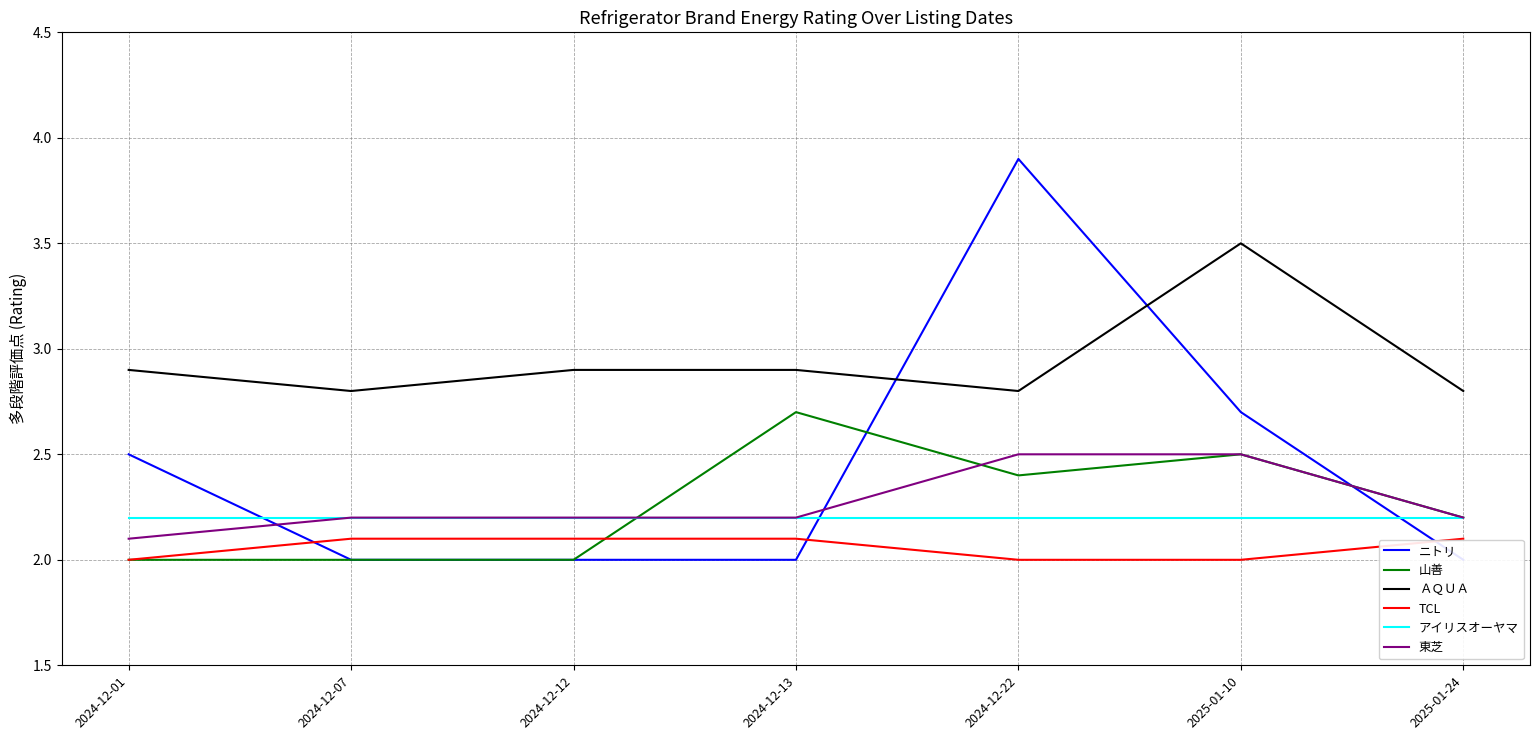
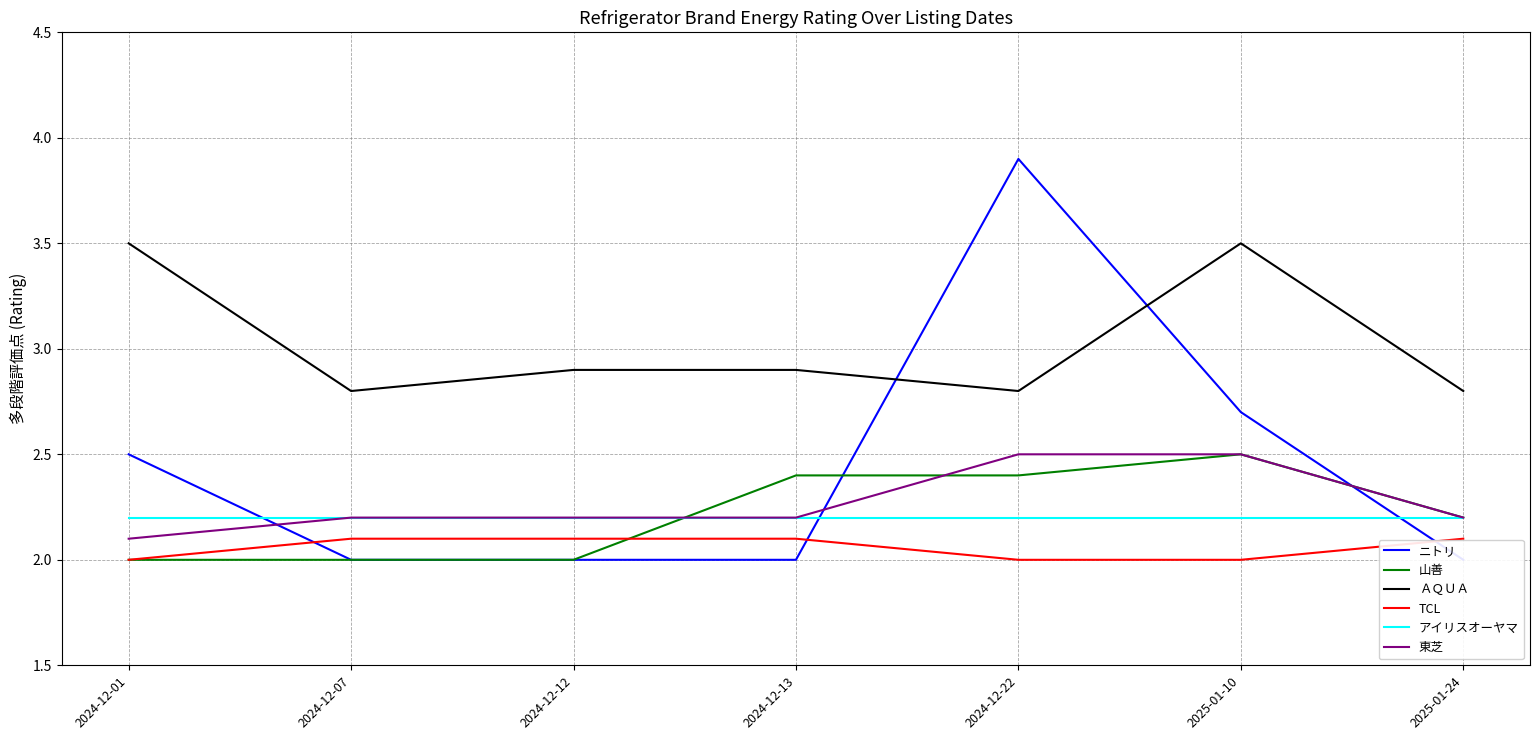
ＡＱＵＡ, 2024-12-01: 2.9 -> 3.5
山善, 2024-12-13: 2.7 -> 2.4
